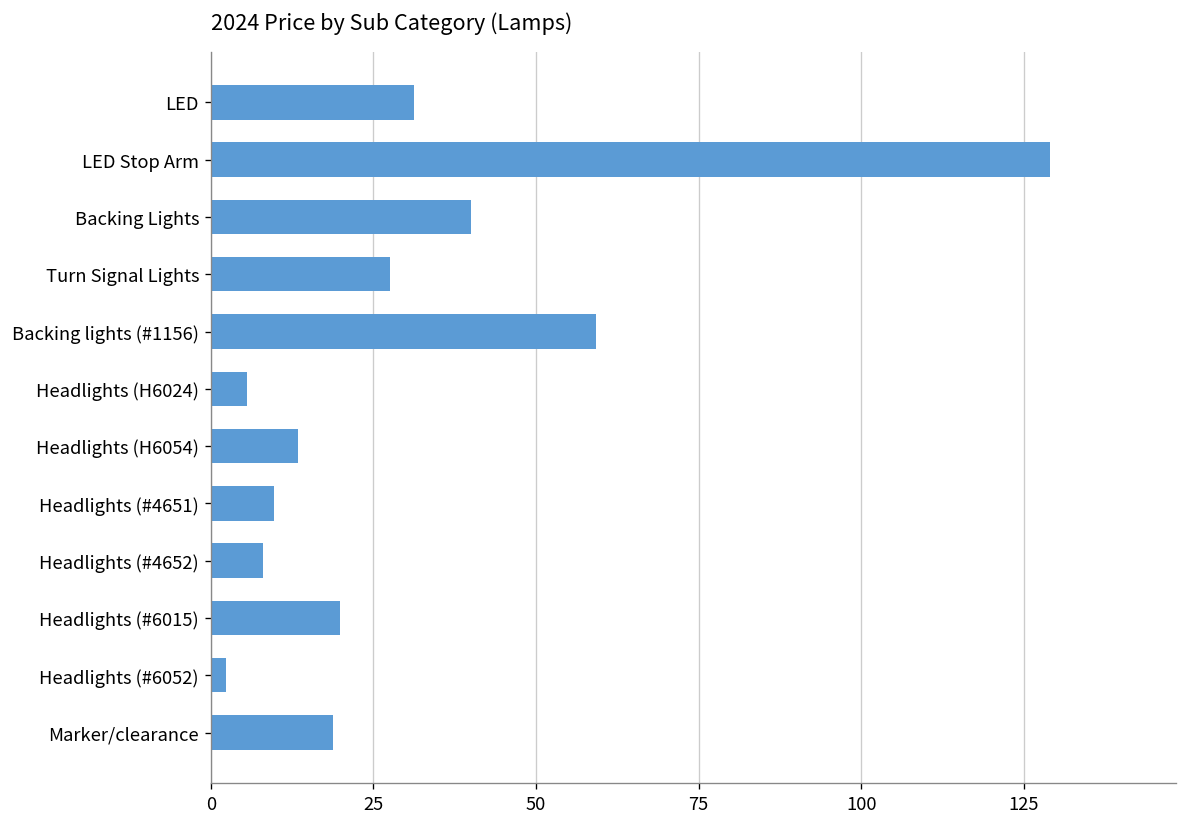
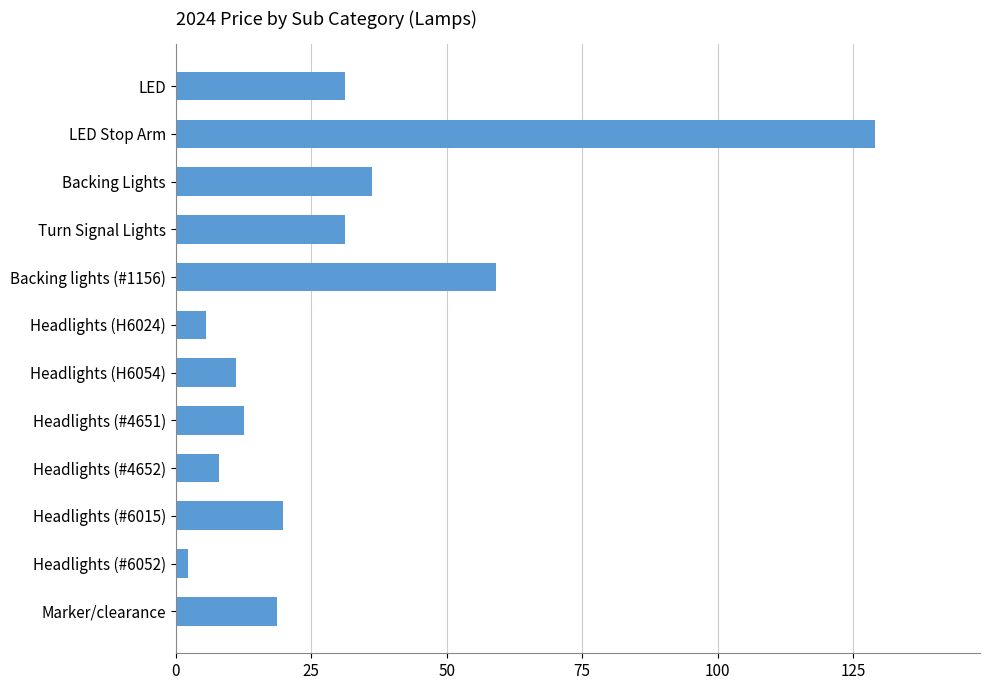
Backing Lights: 40 -> 36
Turn Signal Lights: 28 -> 31
Headlights (H6054): 13 -> 11
Headlights (#4651): 10 -> 13
